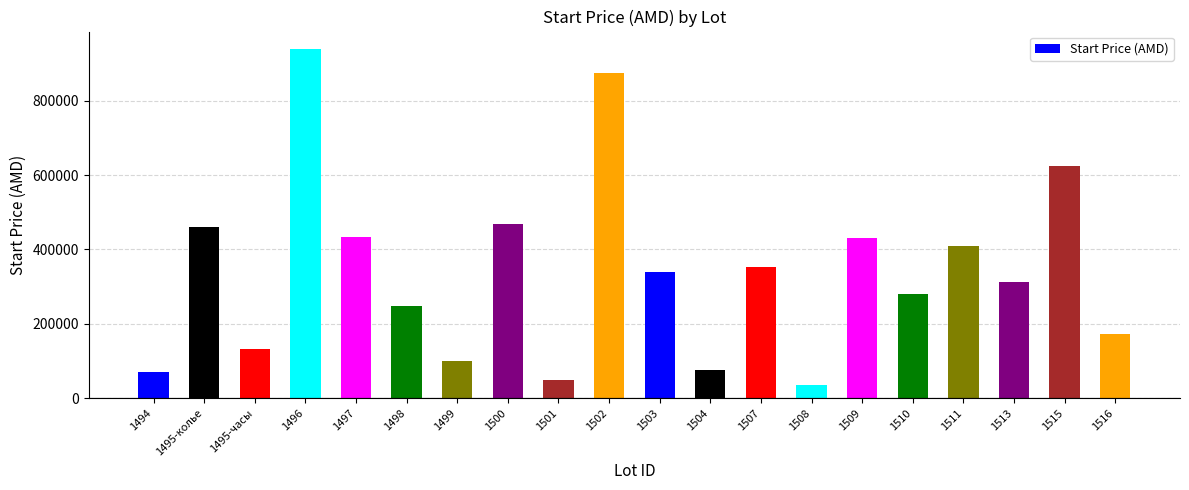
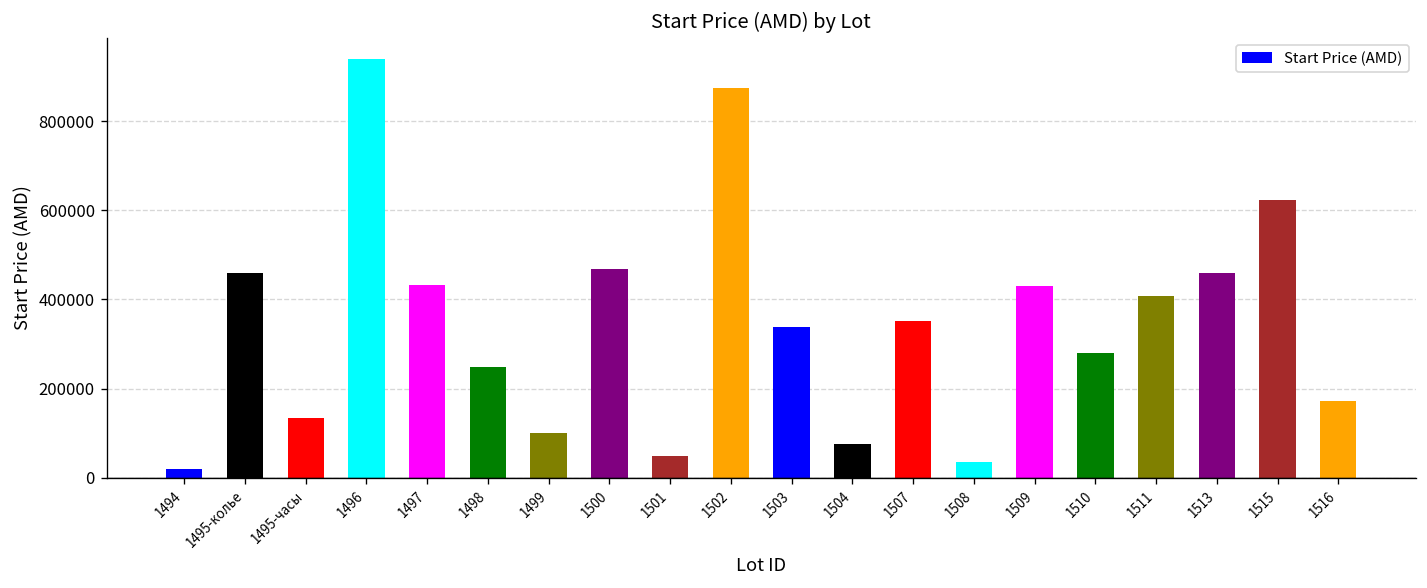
1494: 70000 -> 20000
1513: 310000 -> 460000
